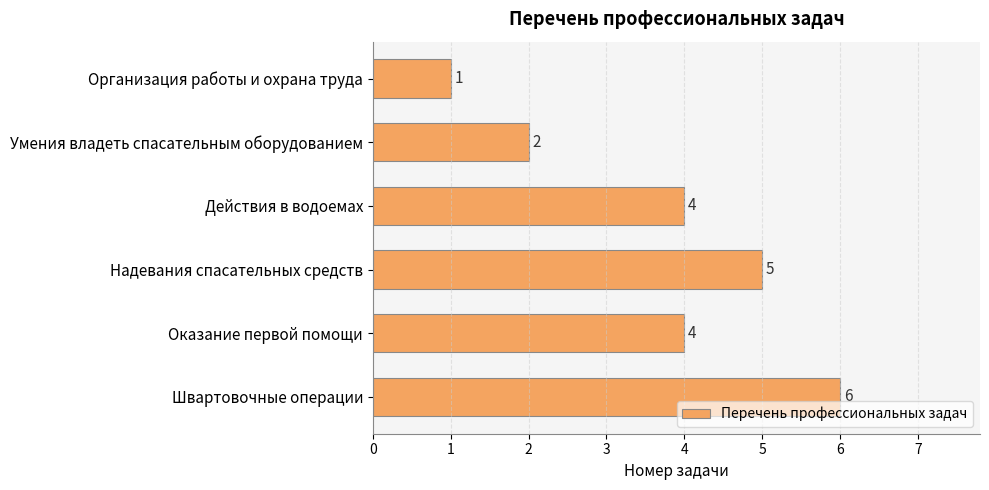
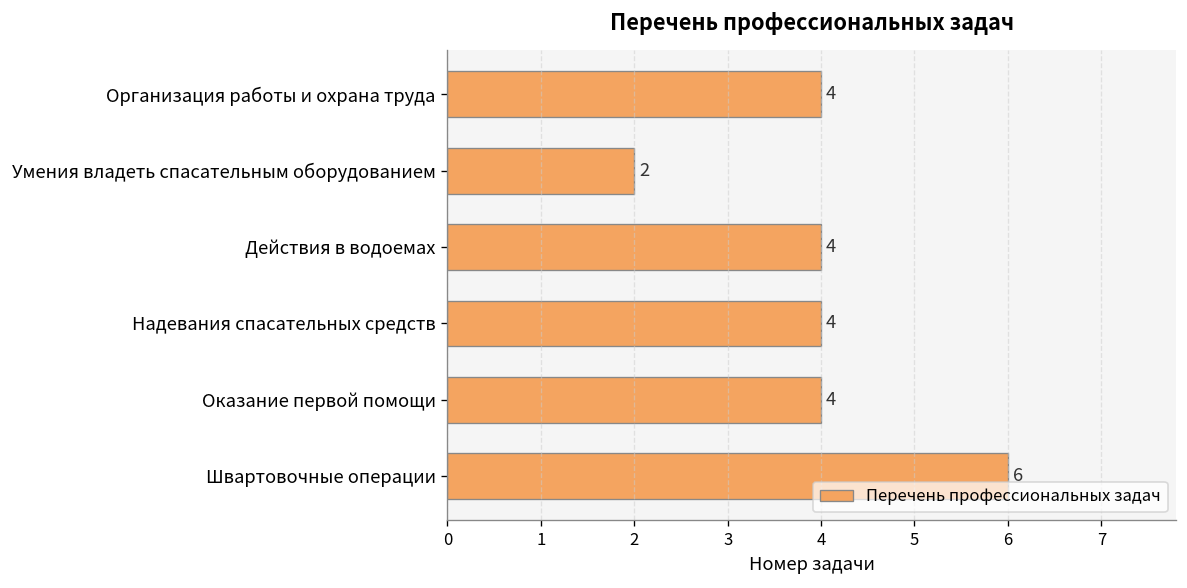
Организация работы и охрана труда: 1 -> 4
Надевания спасательных средств: 5 -> 4
